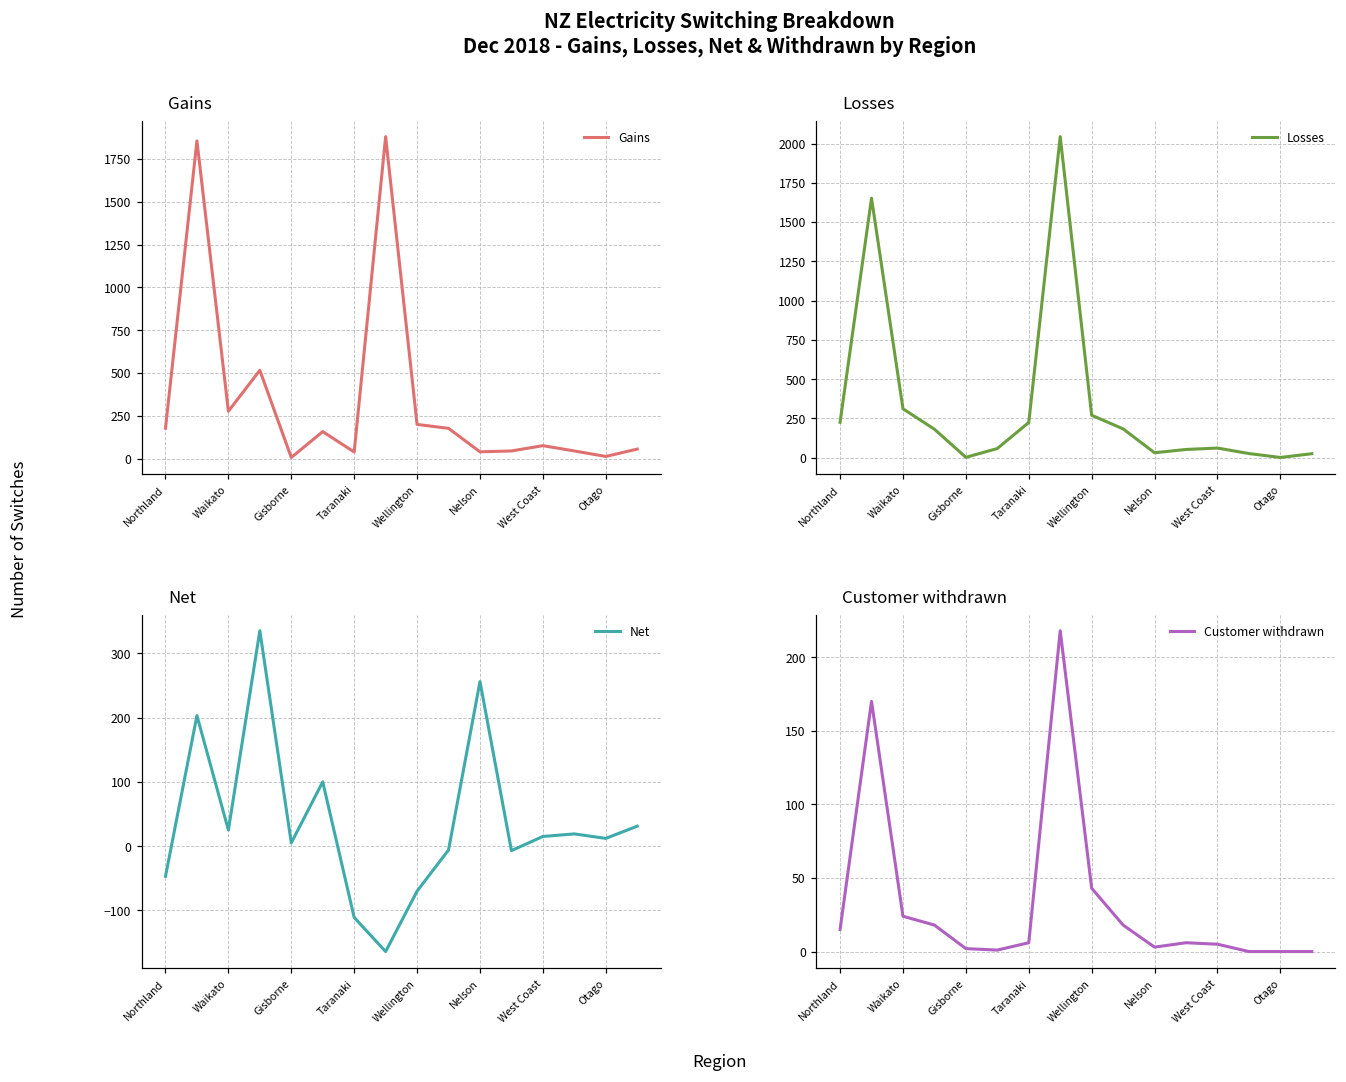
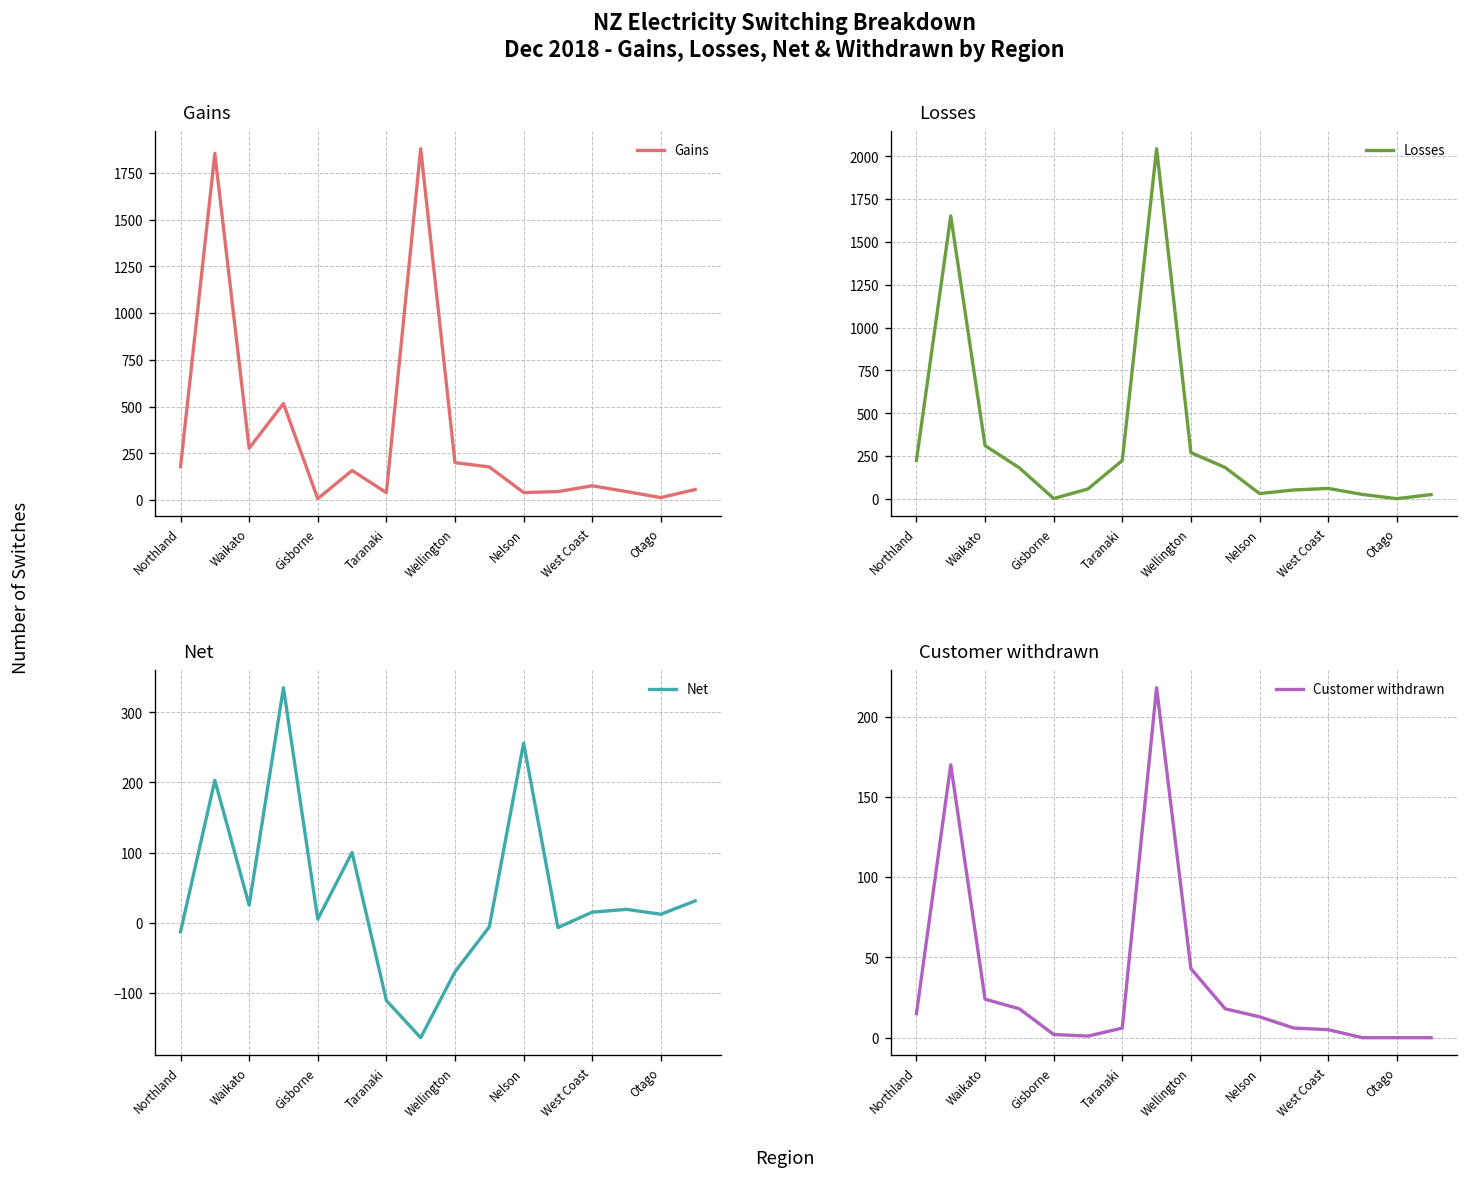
Net, Northland: -50 -> -10
Customer withdrawn, Nelson: 3 -> 13
